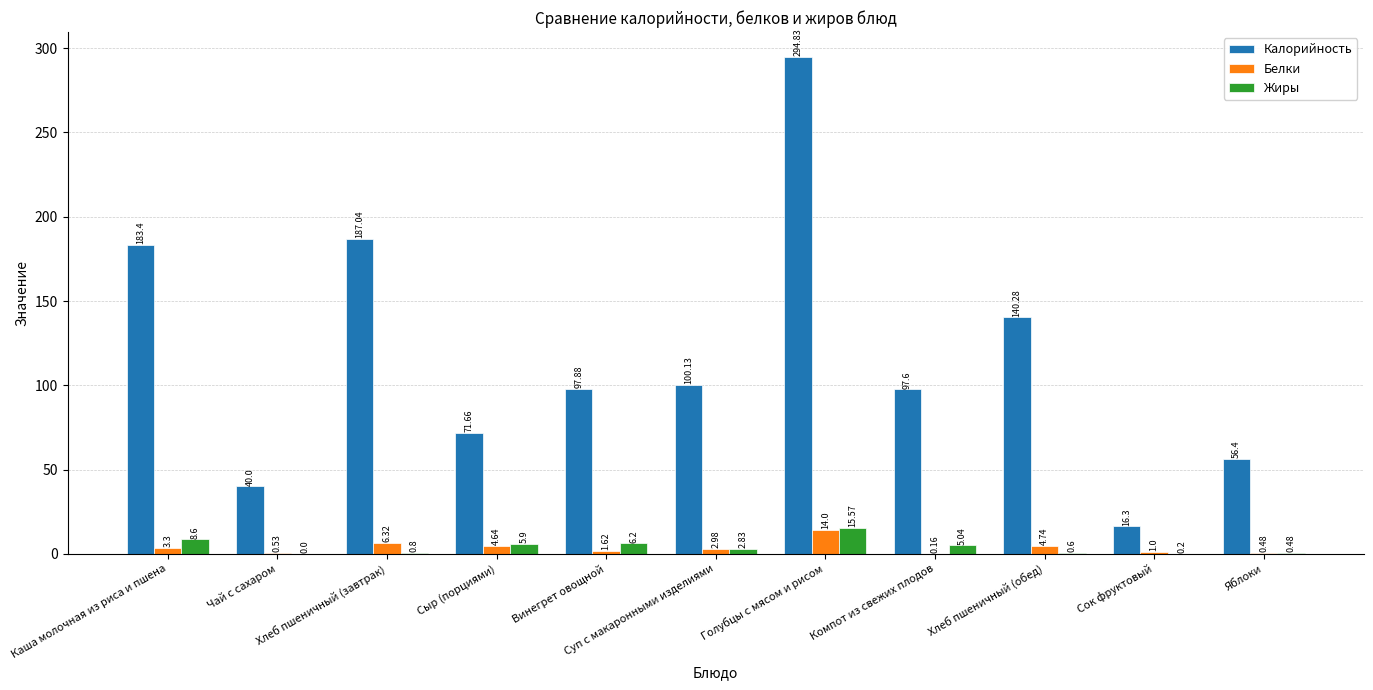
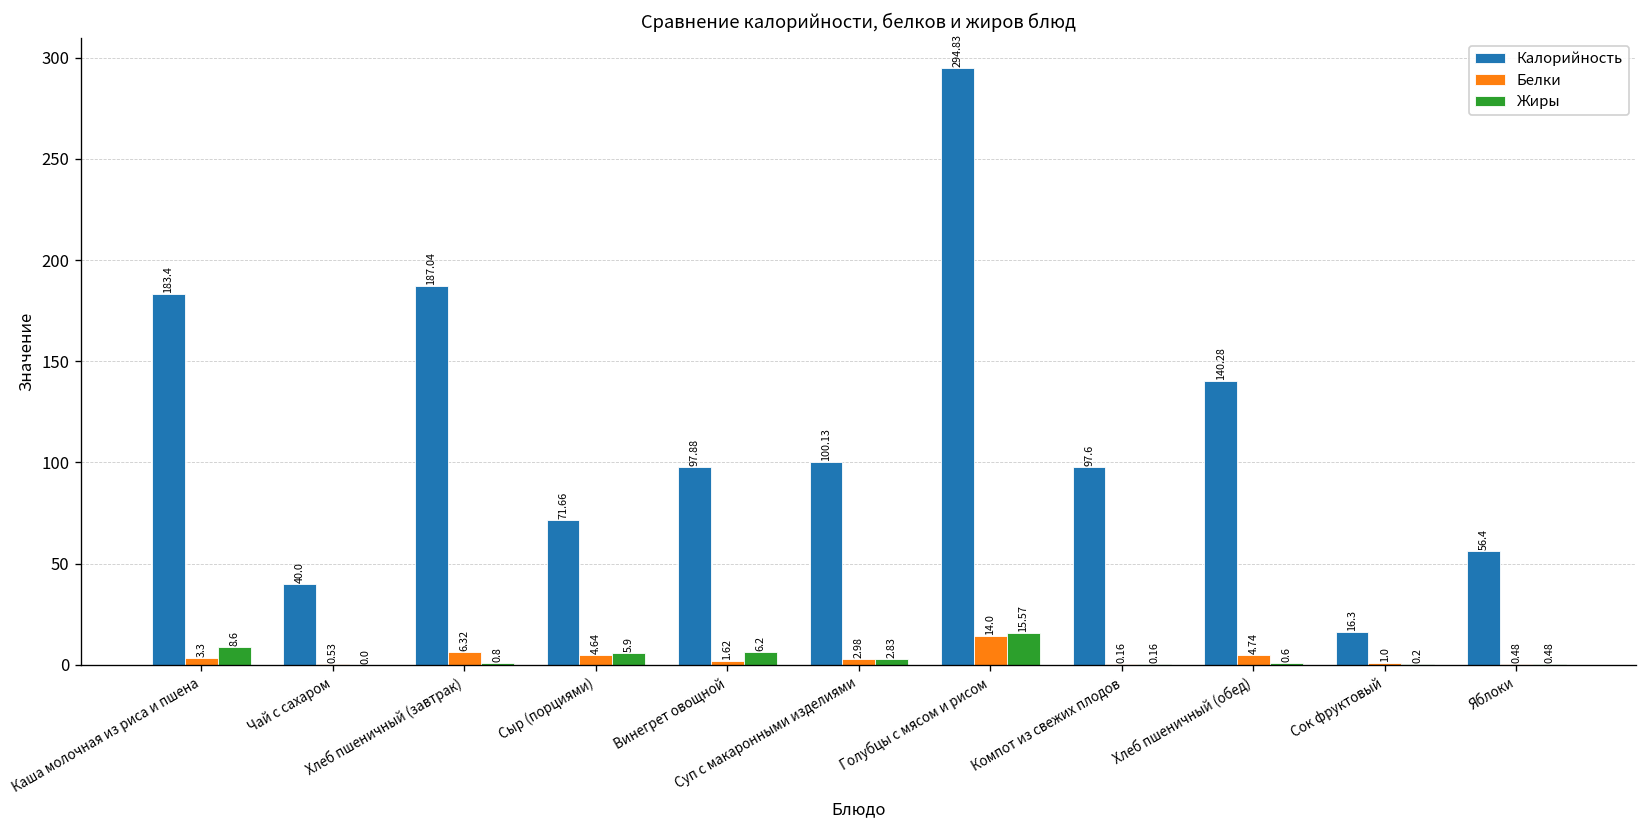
Жиры, Компот из свежих плодов: 5.04 -> 0.16
